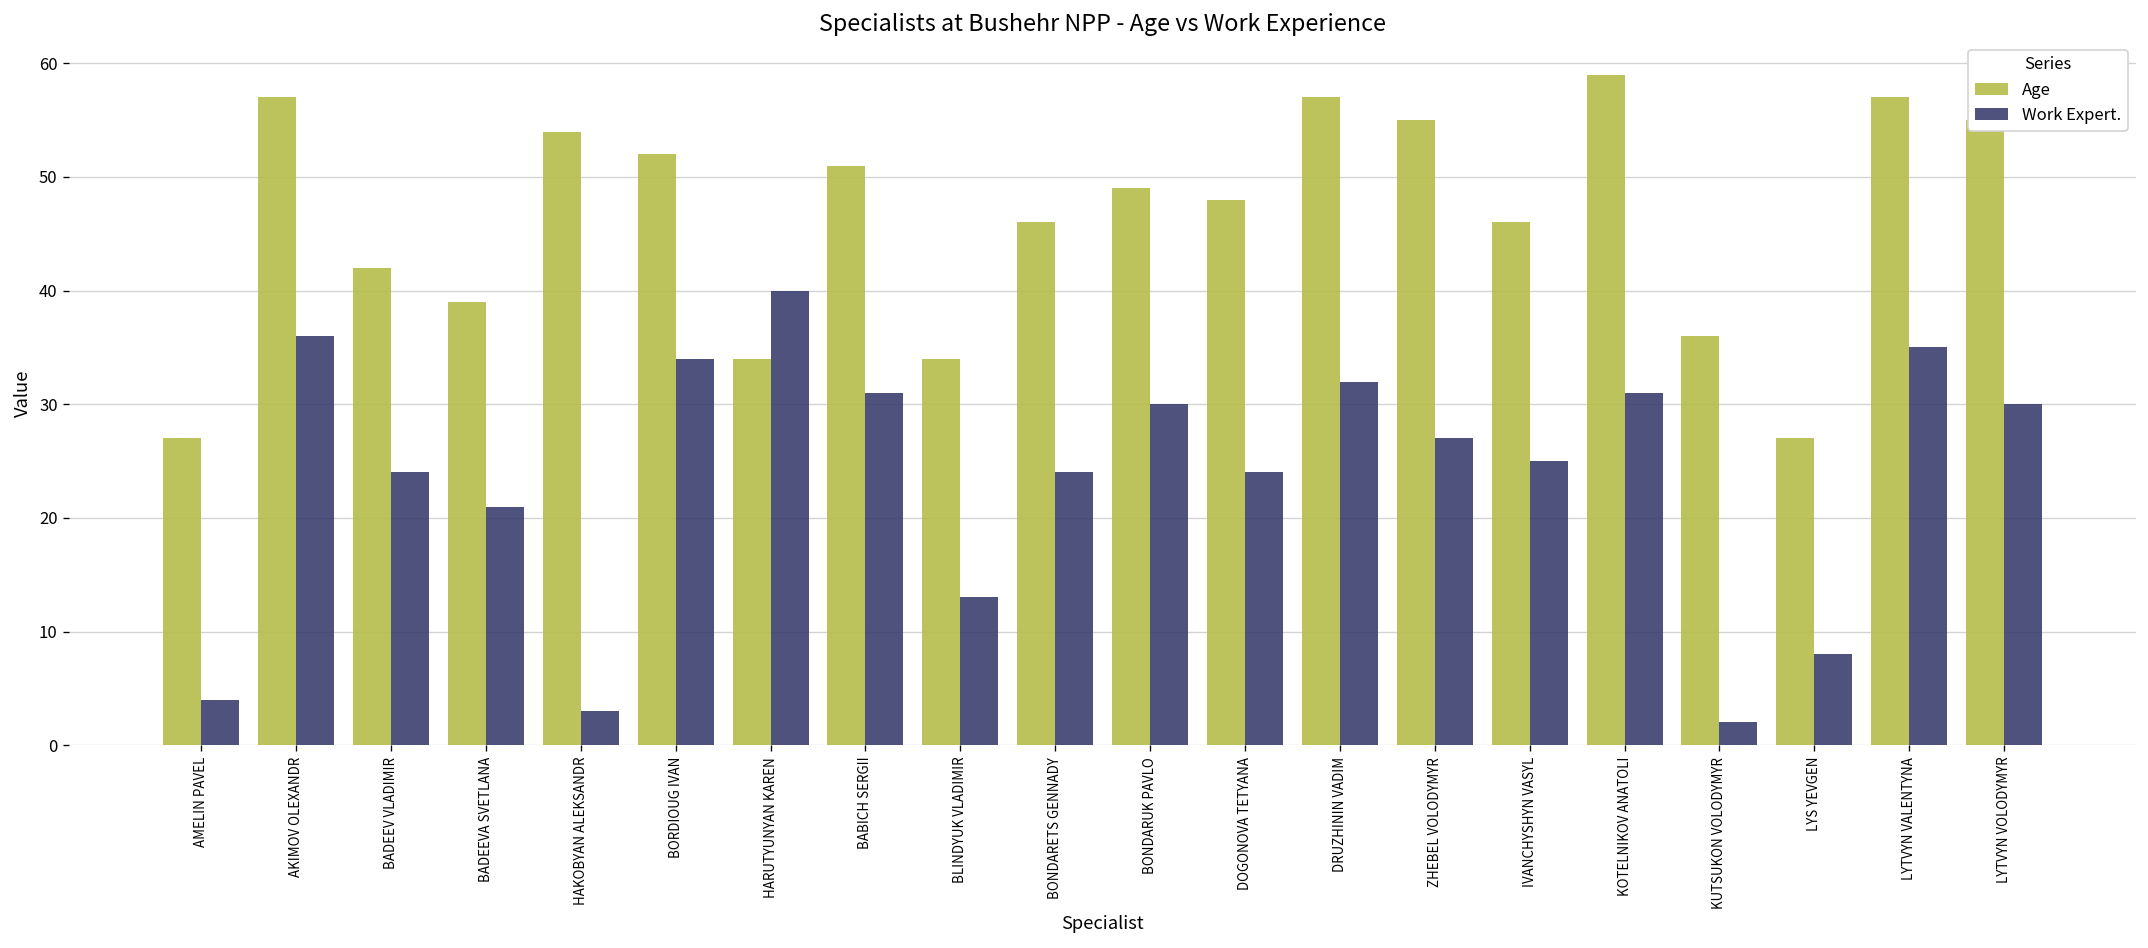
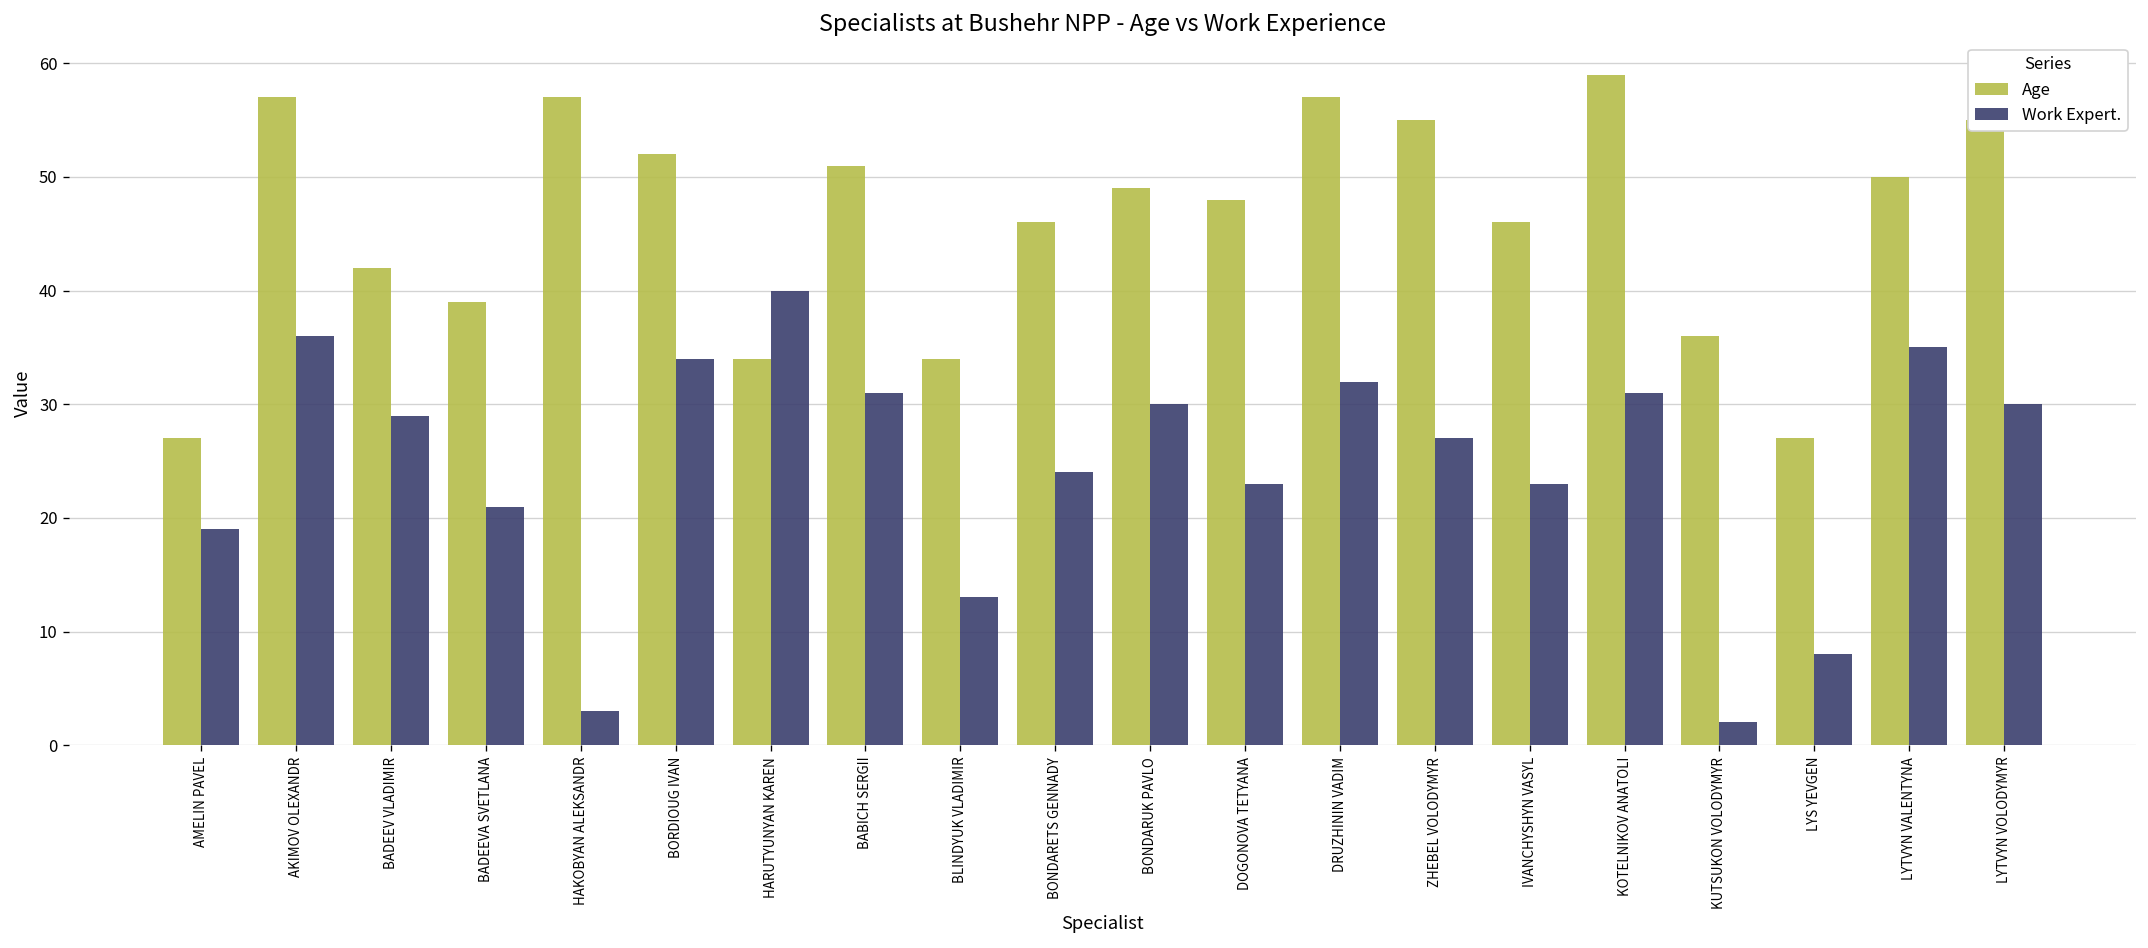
Work Expert., AMELIN PAVEL: 4 -> 19
Work Expert., BADEEV VLADIMIR: 24 -> 29
Age, HAKOBYAN ALEKSANDR: 54 -> 57
Work Expert., DOGONOVA TETYANA: 24 -> 23
Work Expert., IVANCHYSHYN VASYL: 25 -> 23
Age, LYTVYN VALENTYNA: 57 -> 50
